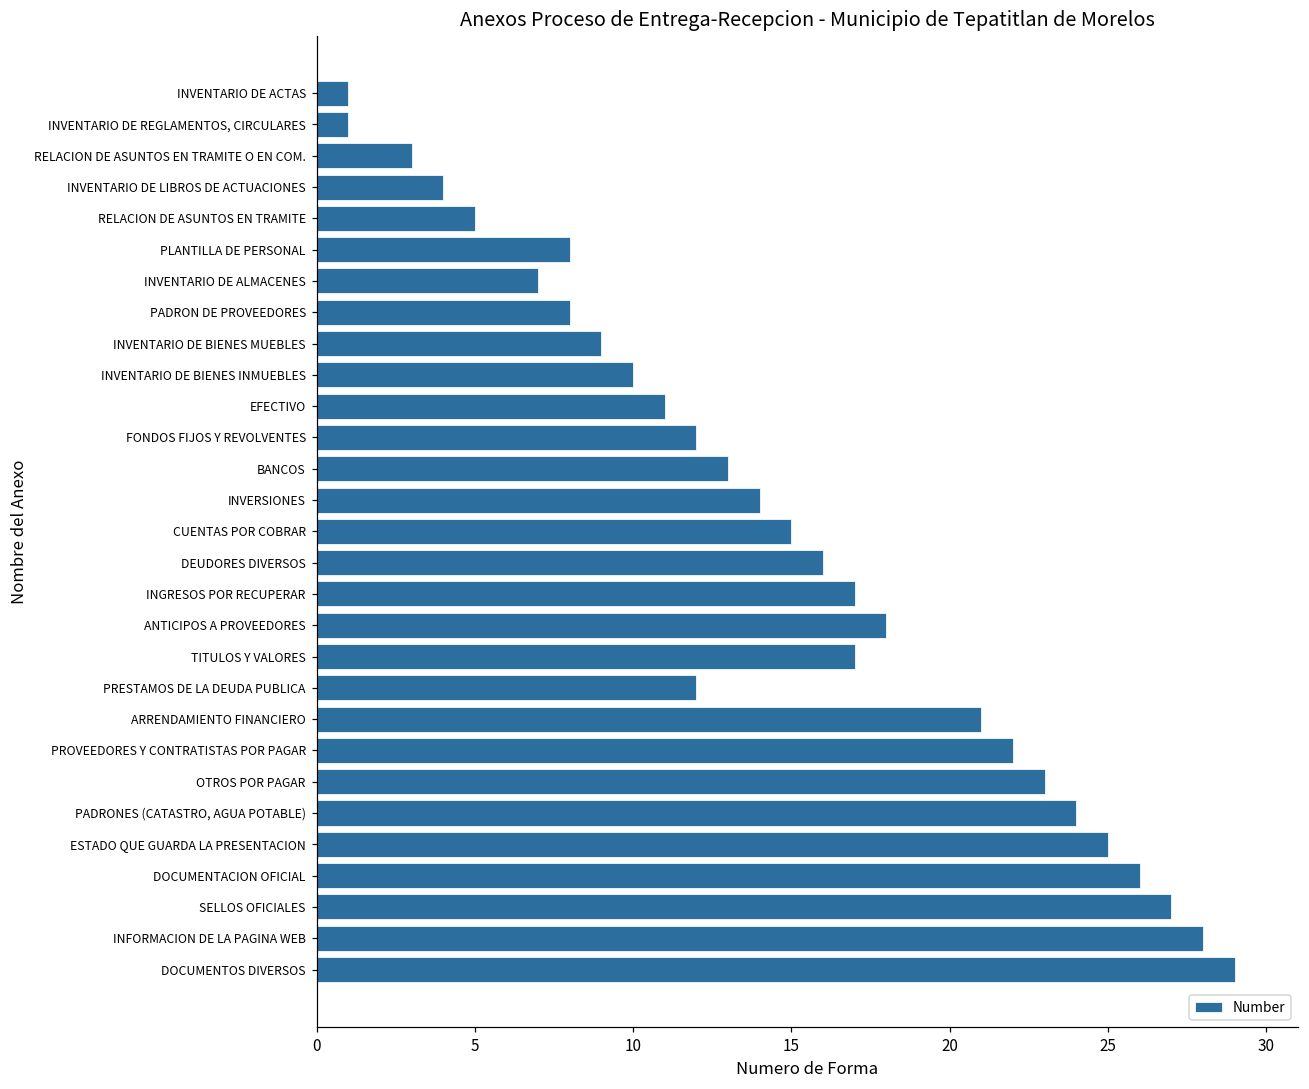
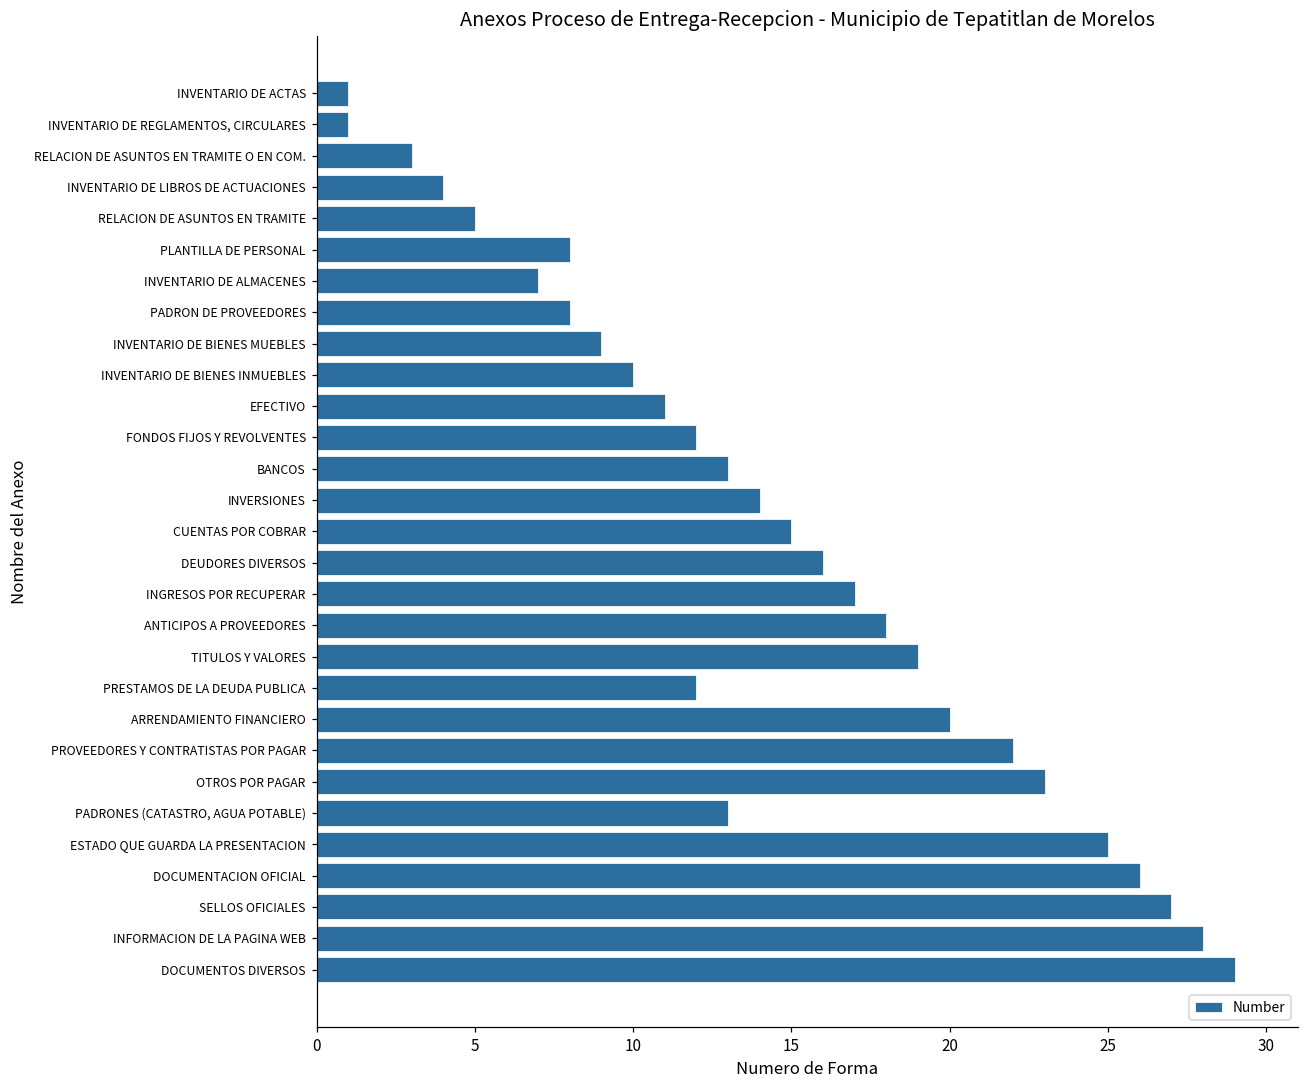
TITULOS Y VALORES: 17 -> 19
ARRENDAMIENTO FINANCIERO: 21 -> 20
PADRONES (CATASTRO, AGUA POTABLE): 24 -> 13
